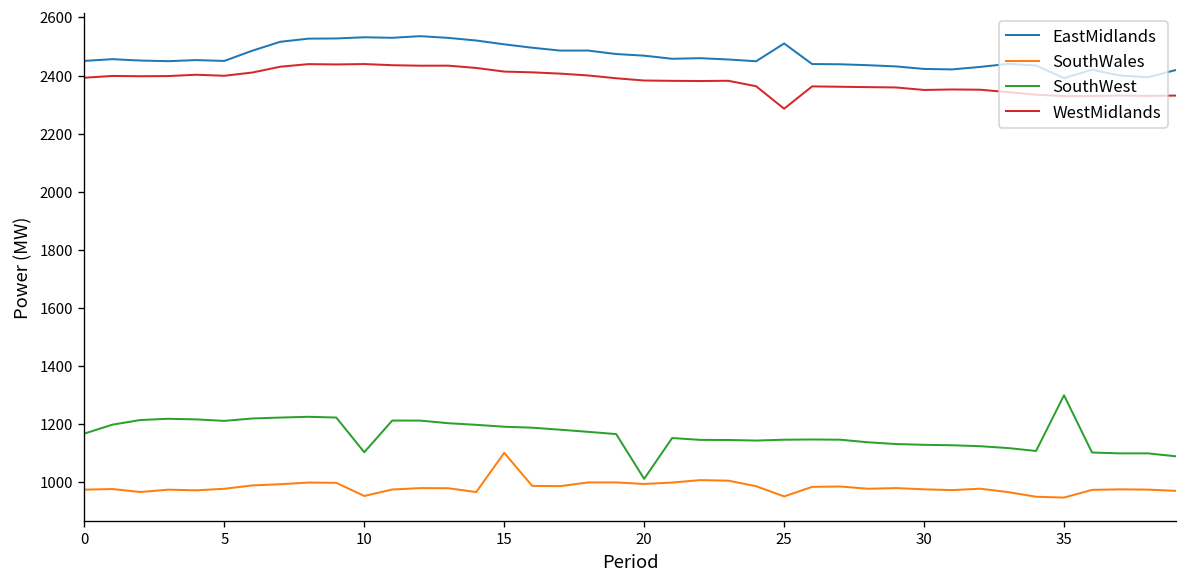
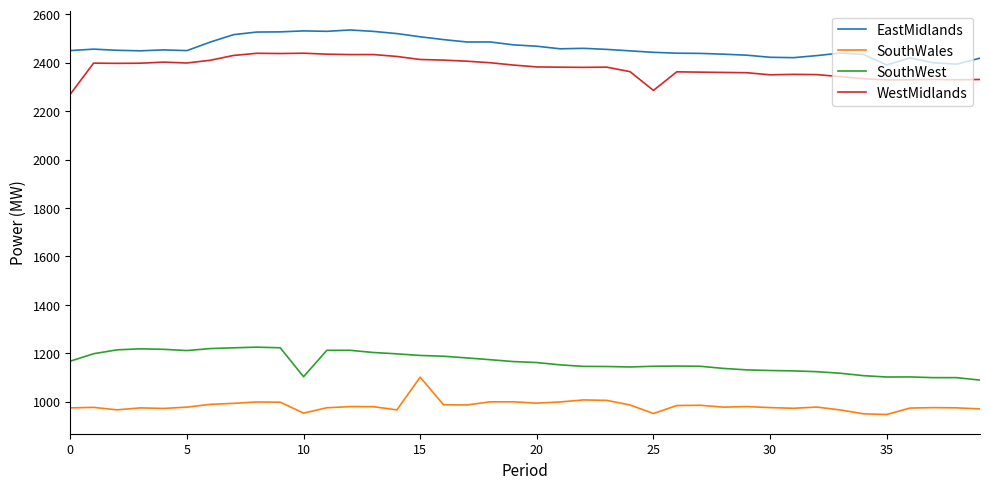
WestMidlands, 0: 2390 -> 2270
SouthWest, 20: 1010 -> 1160
EastMidlands, 25: 2510 -> 2440
SouthWest, 35: 1300 -> 1100
